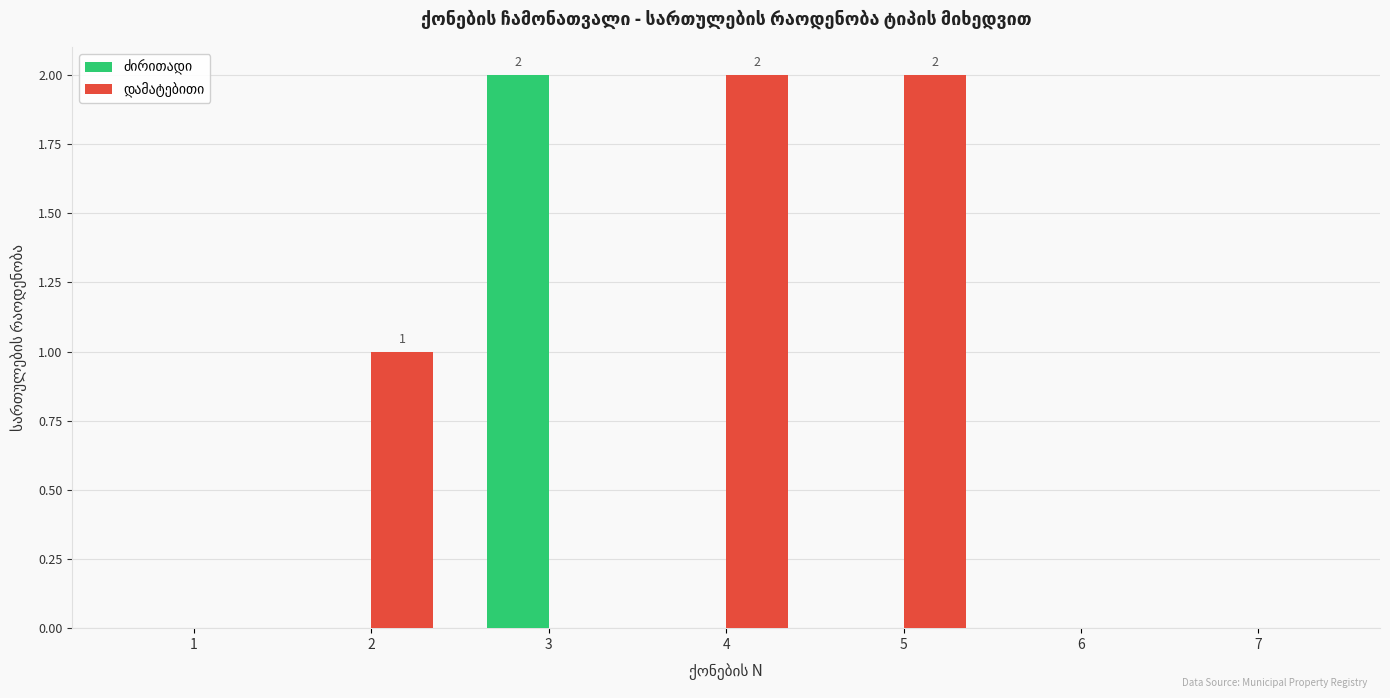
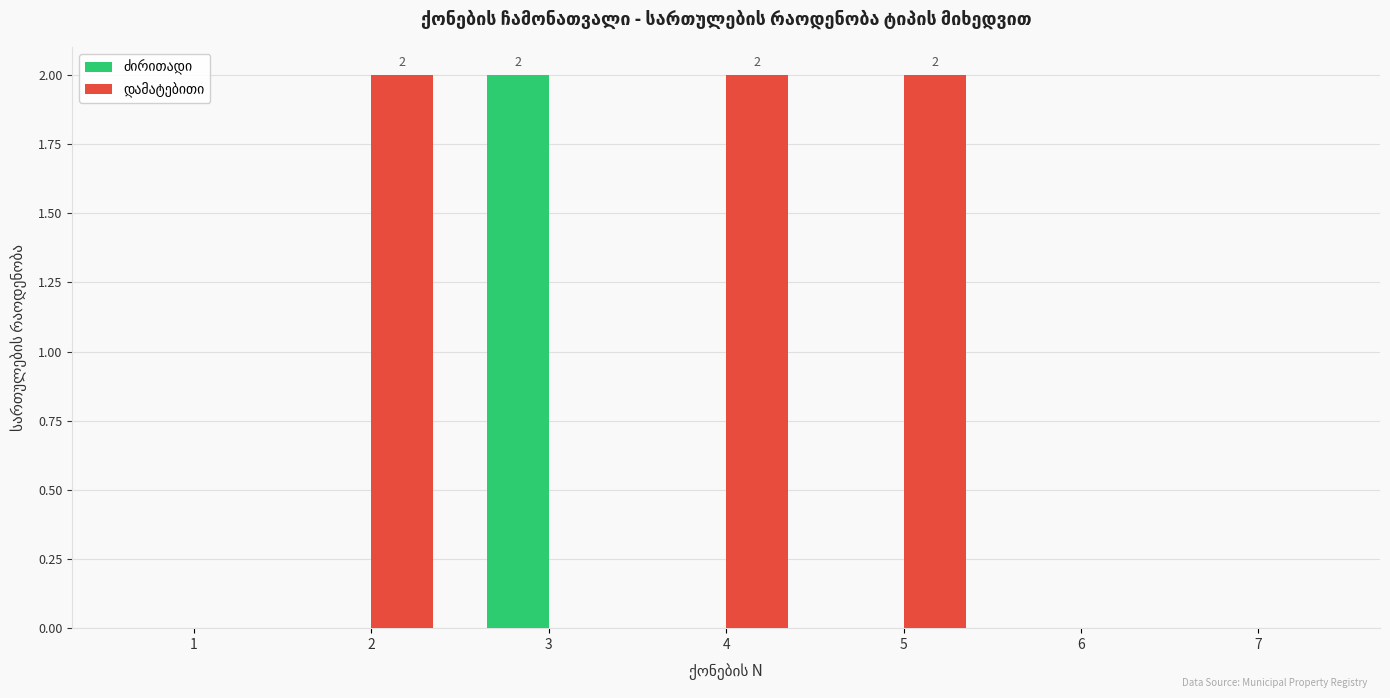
დამატებითი, 2: 1 -> 2
